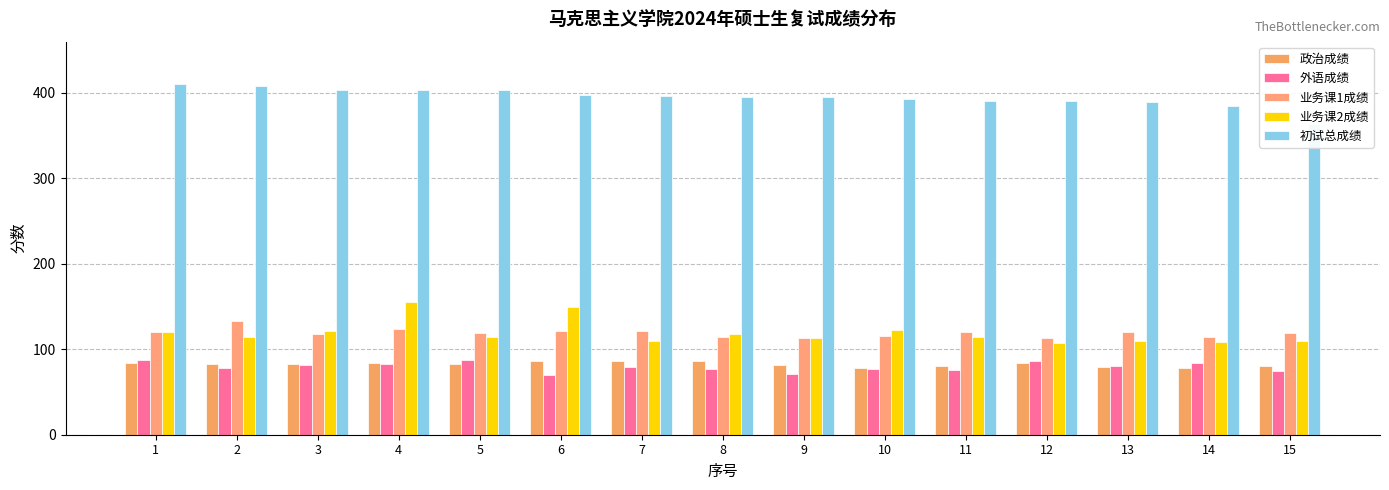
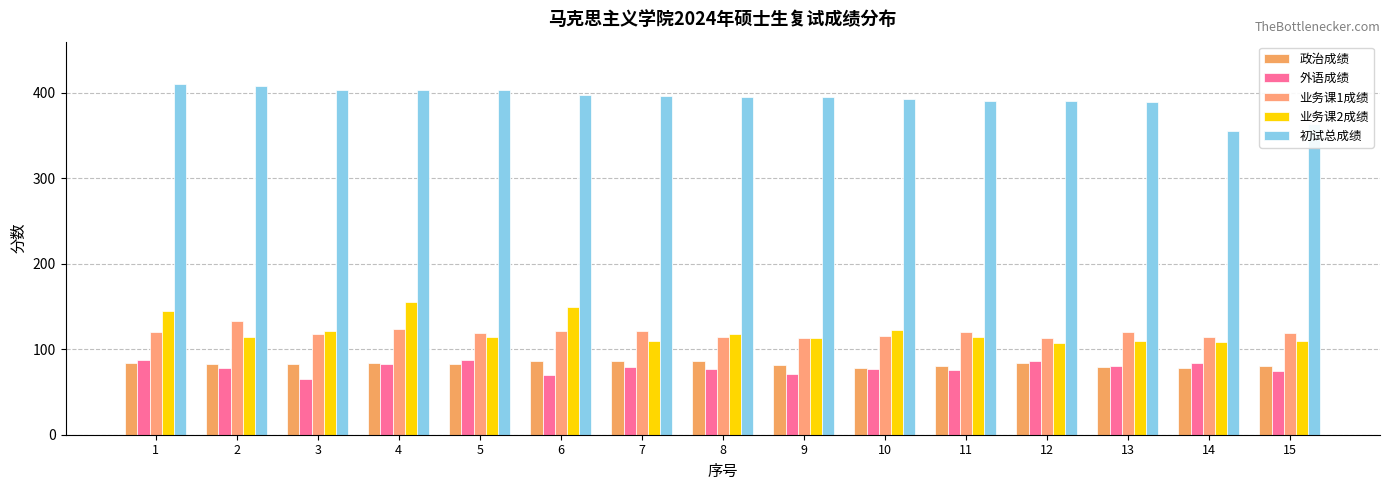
业务课2成绩, 1: 120 -> 150
外语成绩, 3: 80 -> 70
初试总成绩, 14: 390 -> 360
